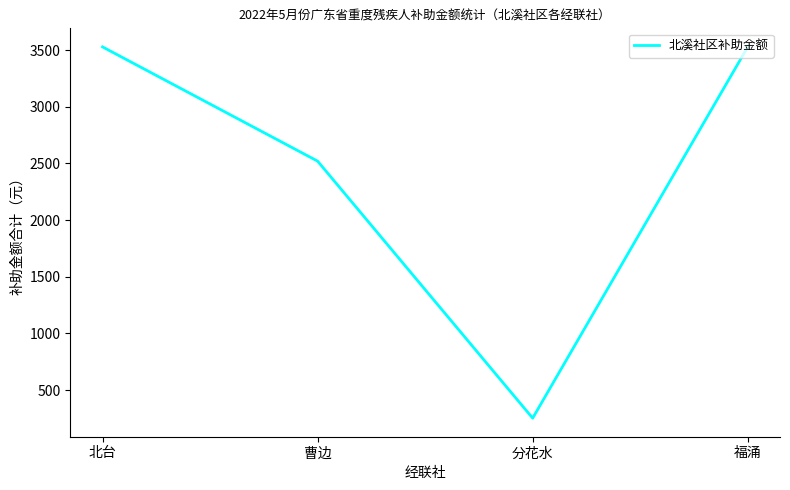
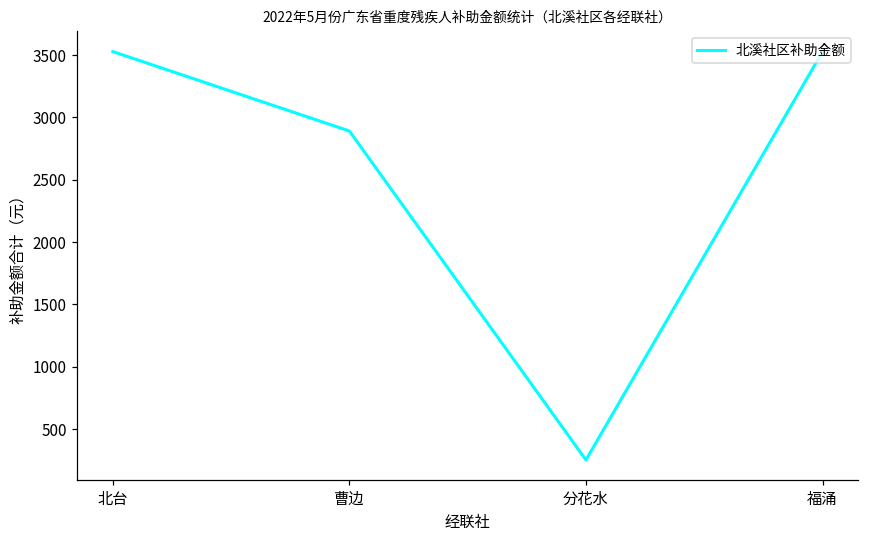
曹边: 2520 -> 2890
